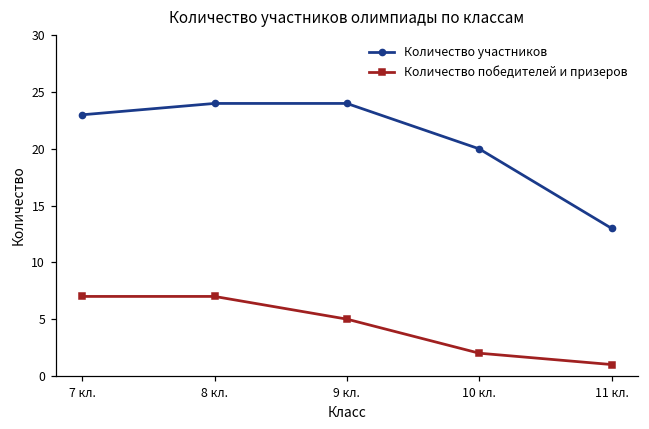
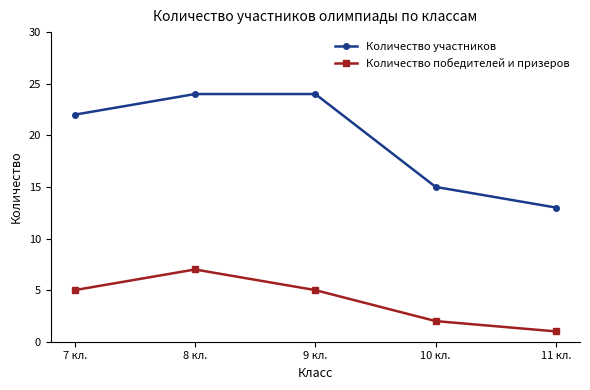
Количество участников, 7 кл.: 23 -> 22
Количество победителей и призеров, 7 кл.: 7 -> 5
Количество участников, 10 кл.: 20 -> 15
